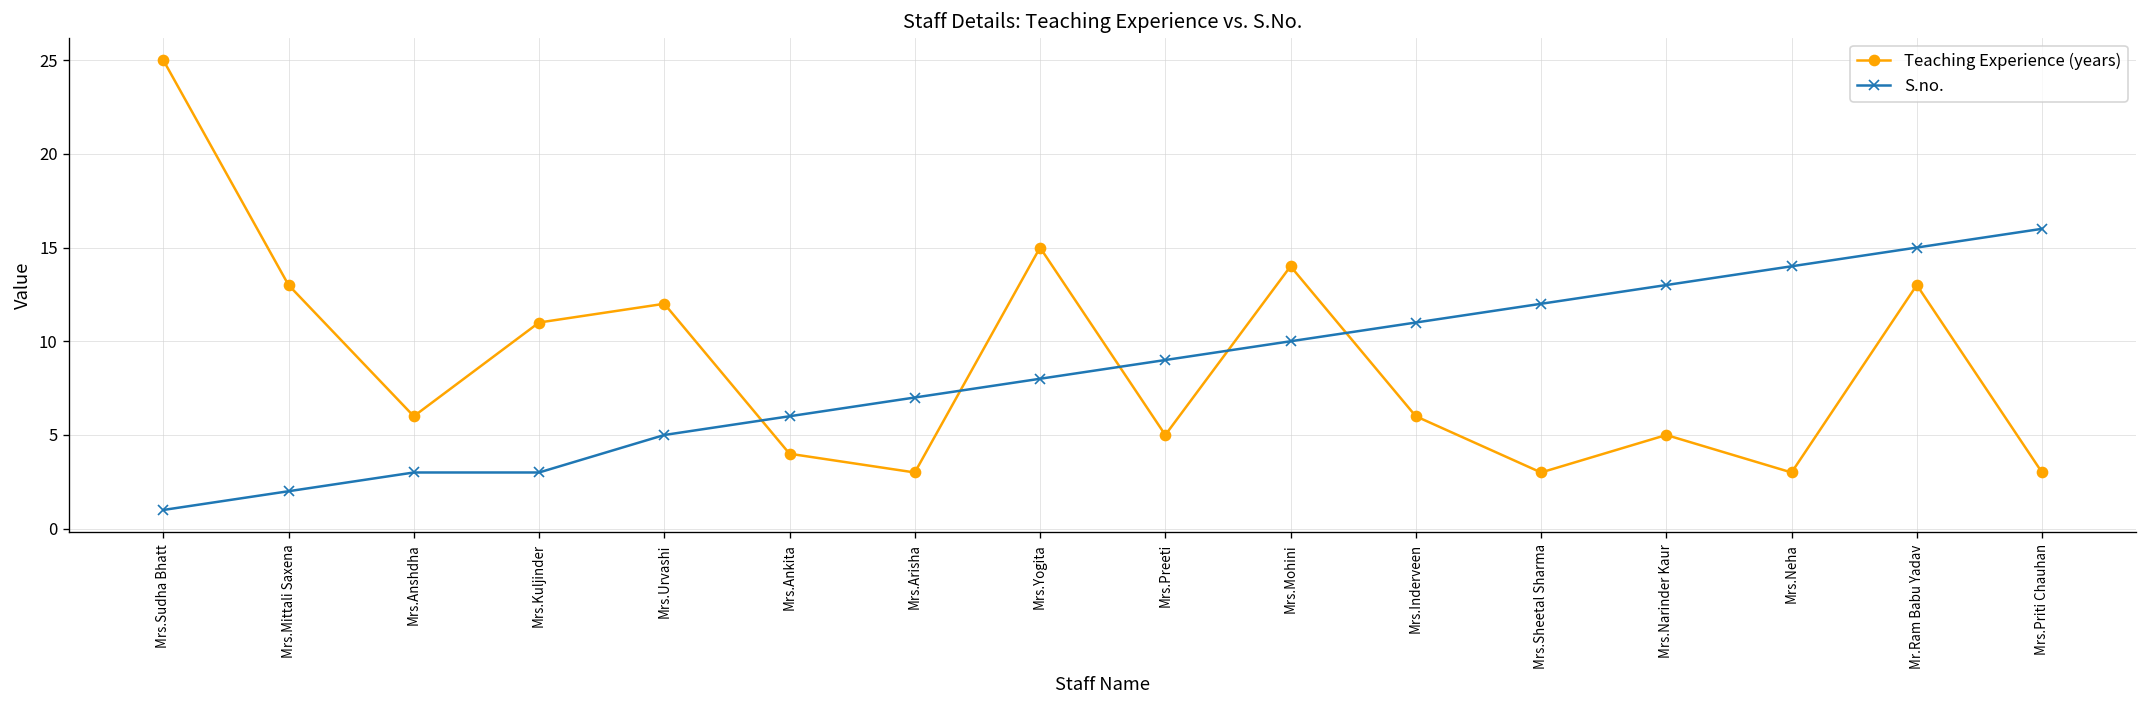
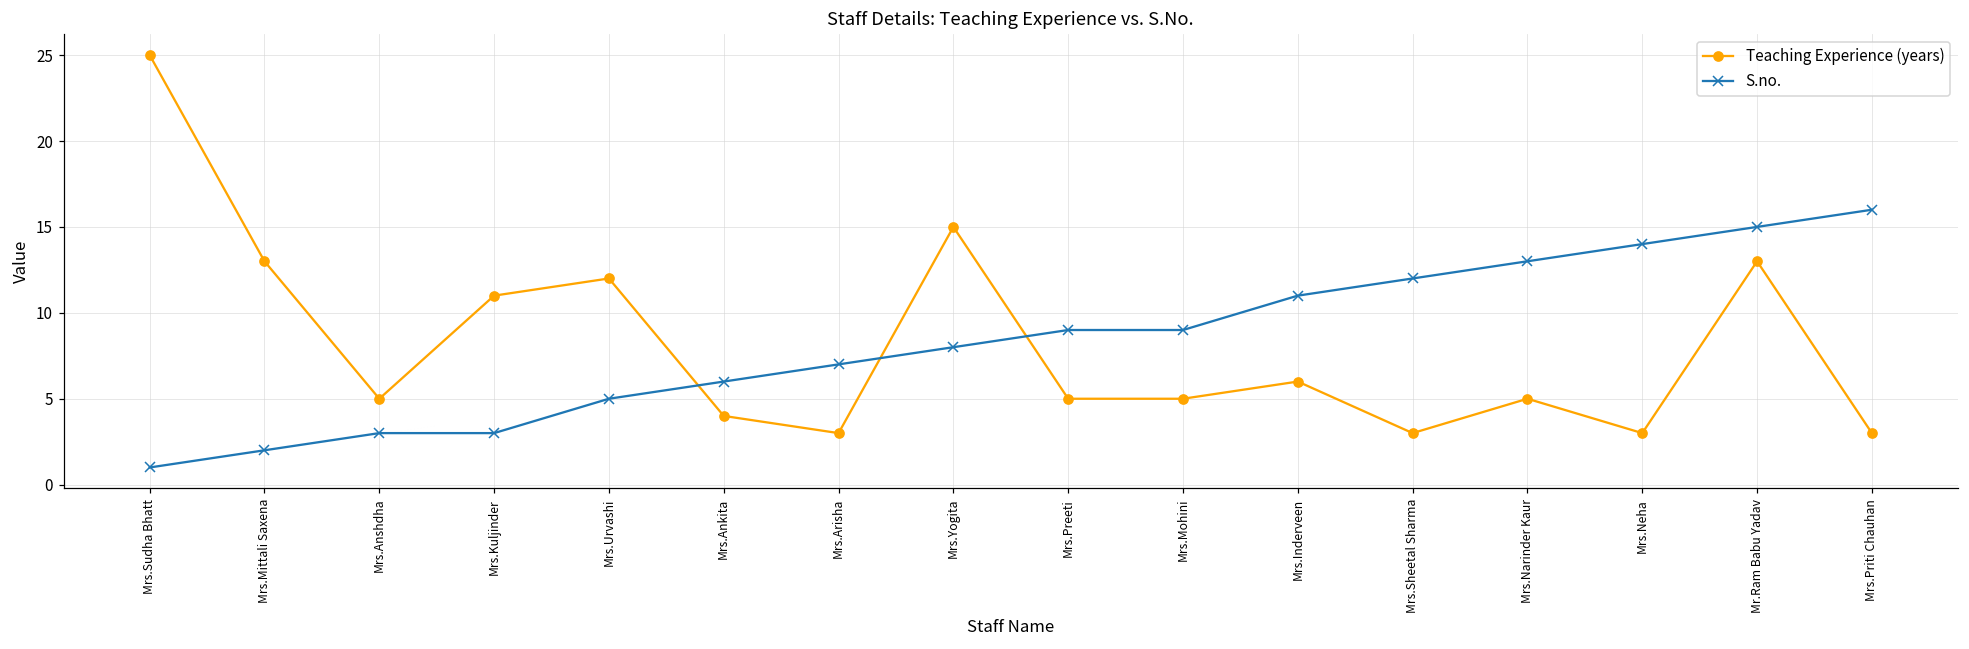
Teaching Experience (years), Mrs.Anshdha: 6 -> 5
Teaching Experience (years), Mrs.Mohini: 14 -> 5
S.no., Mrs.Mohini: 10 -> 9
